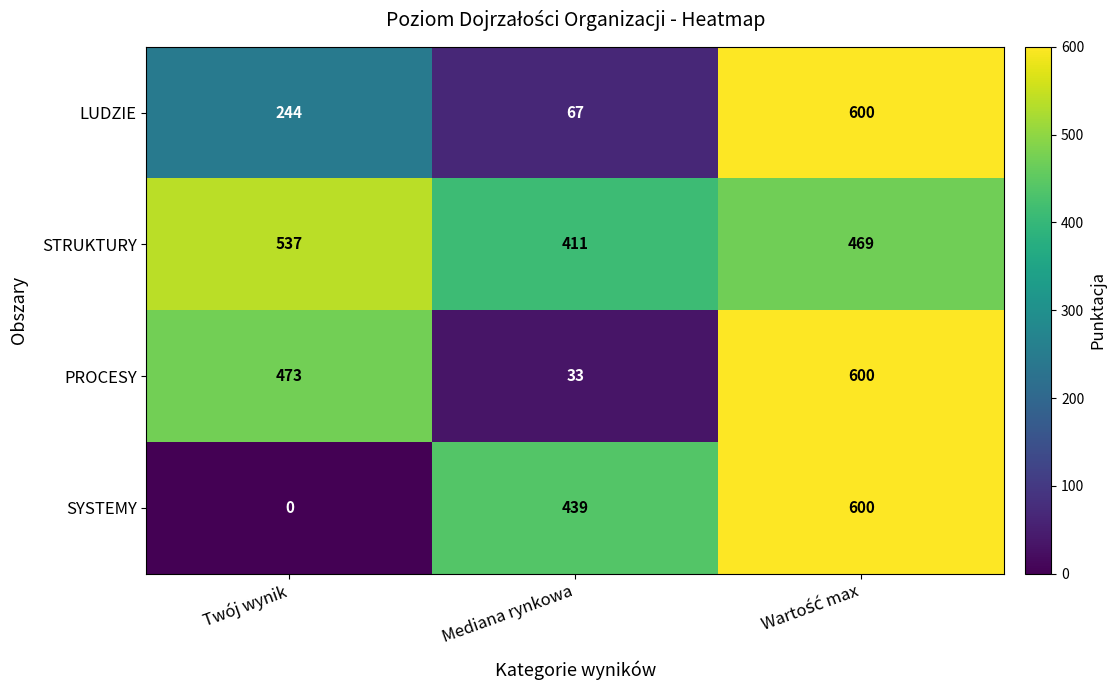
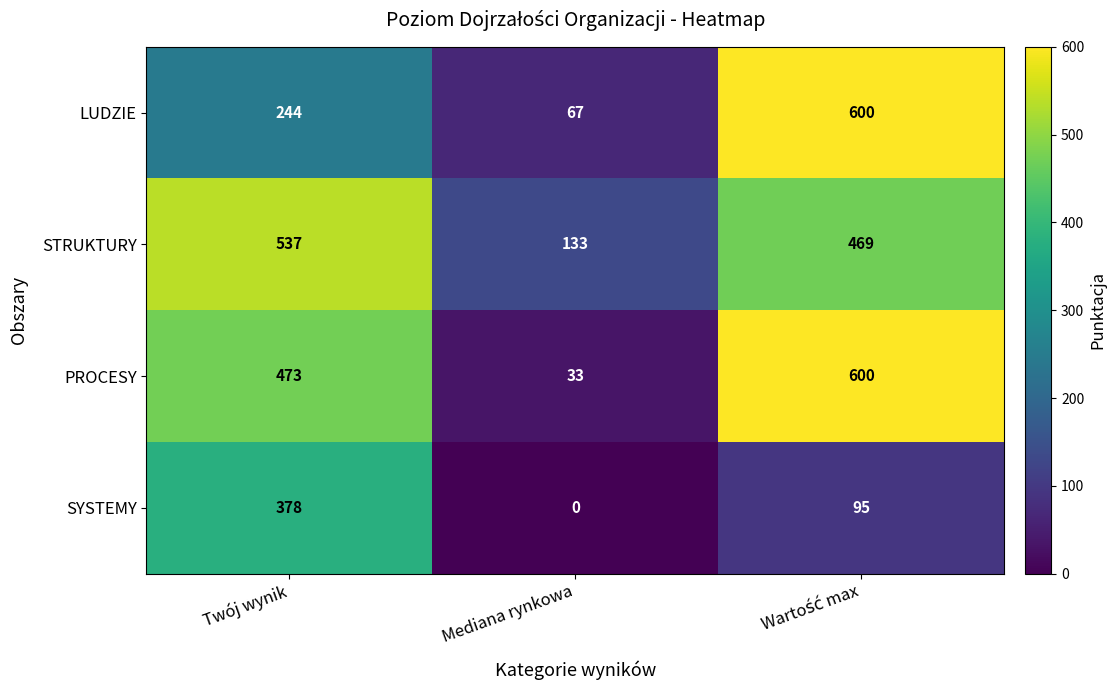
STRUKTURY, Mediana rynkowa: 411 -> 133
SYSTEMY, Twój wynik: 0 -> 378
SYSTEMY, Mediana rynkowa: 439 -> 0
SYSTEMY, Wartość max: 600 -> 95
